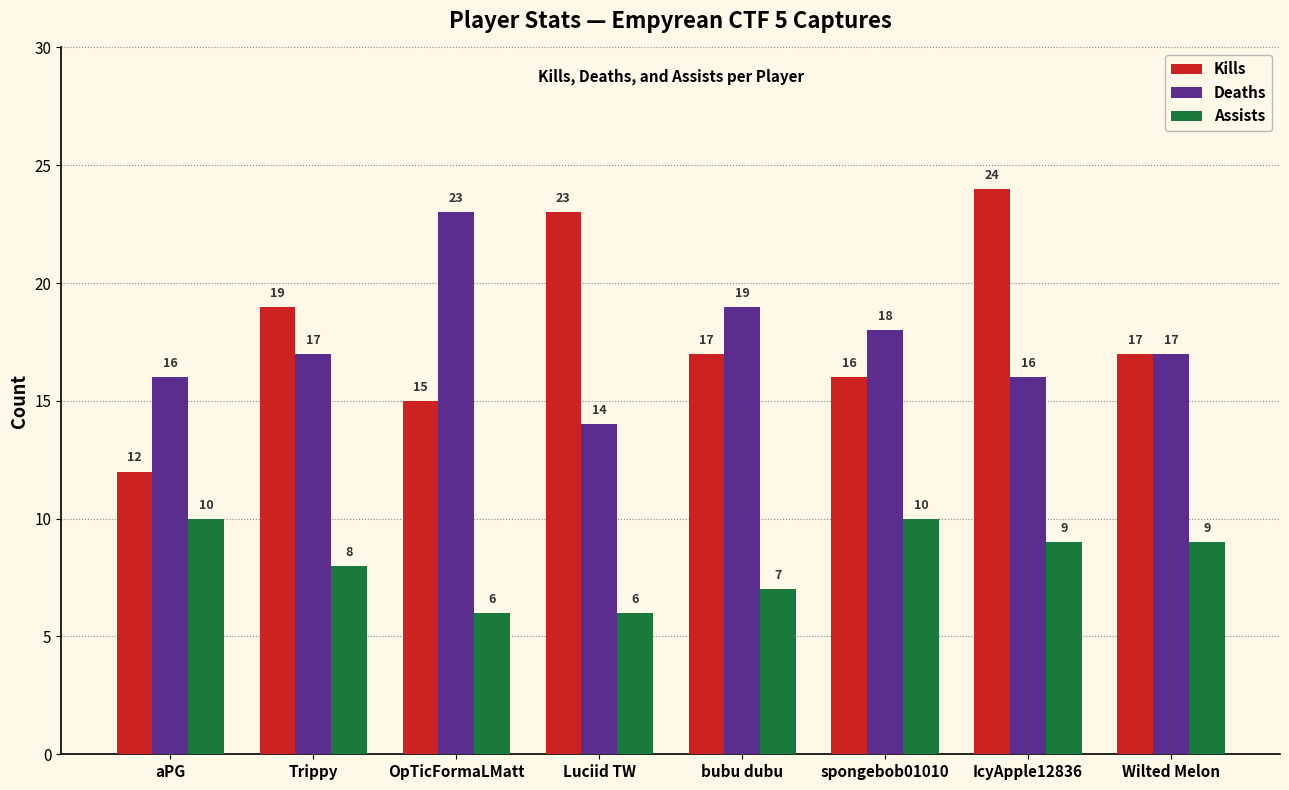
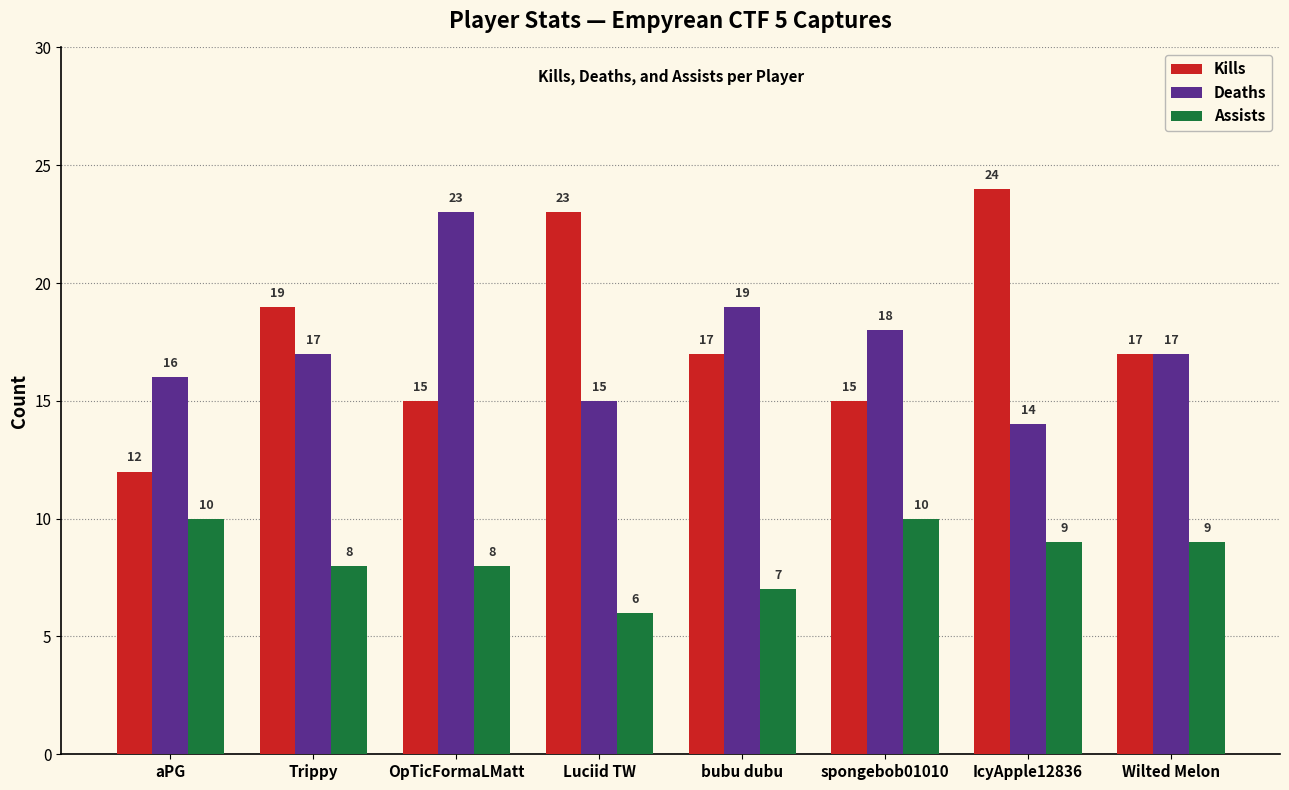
Assists, OpTicFormaLMatt: 6 -> 8
Deaths, Luciid TW: 14 -> 15
Kills, spongebob01010: 16 -> 15
Deaths, IcyApple12836: 16 -> 14
